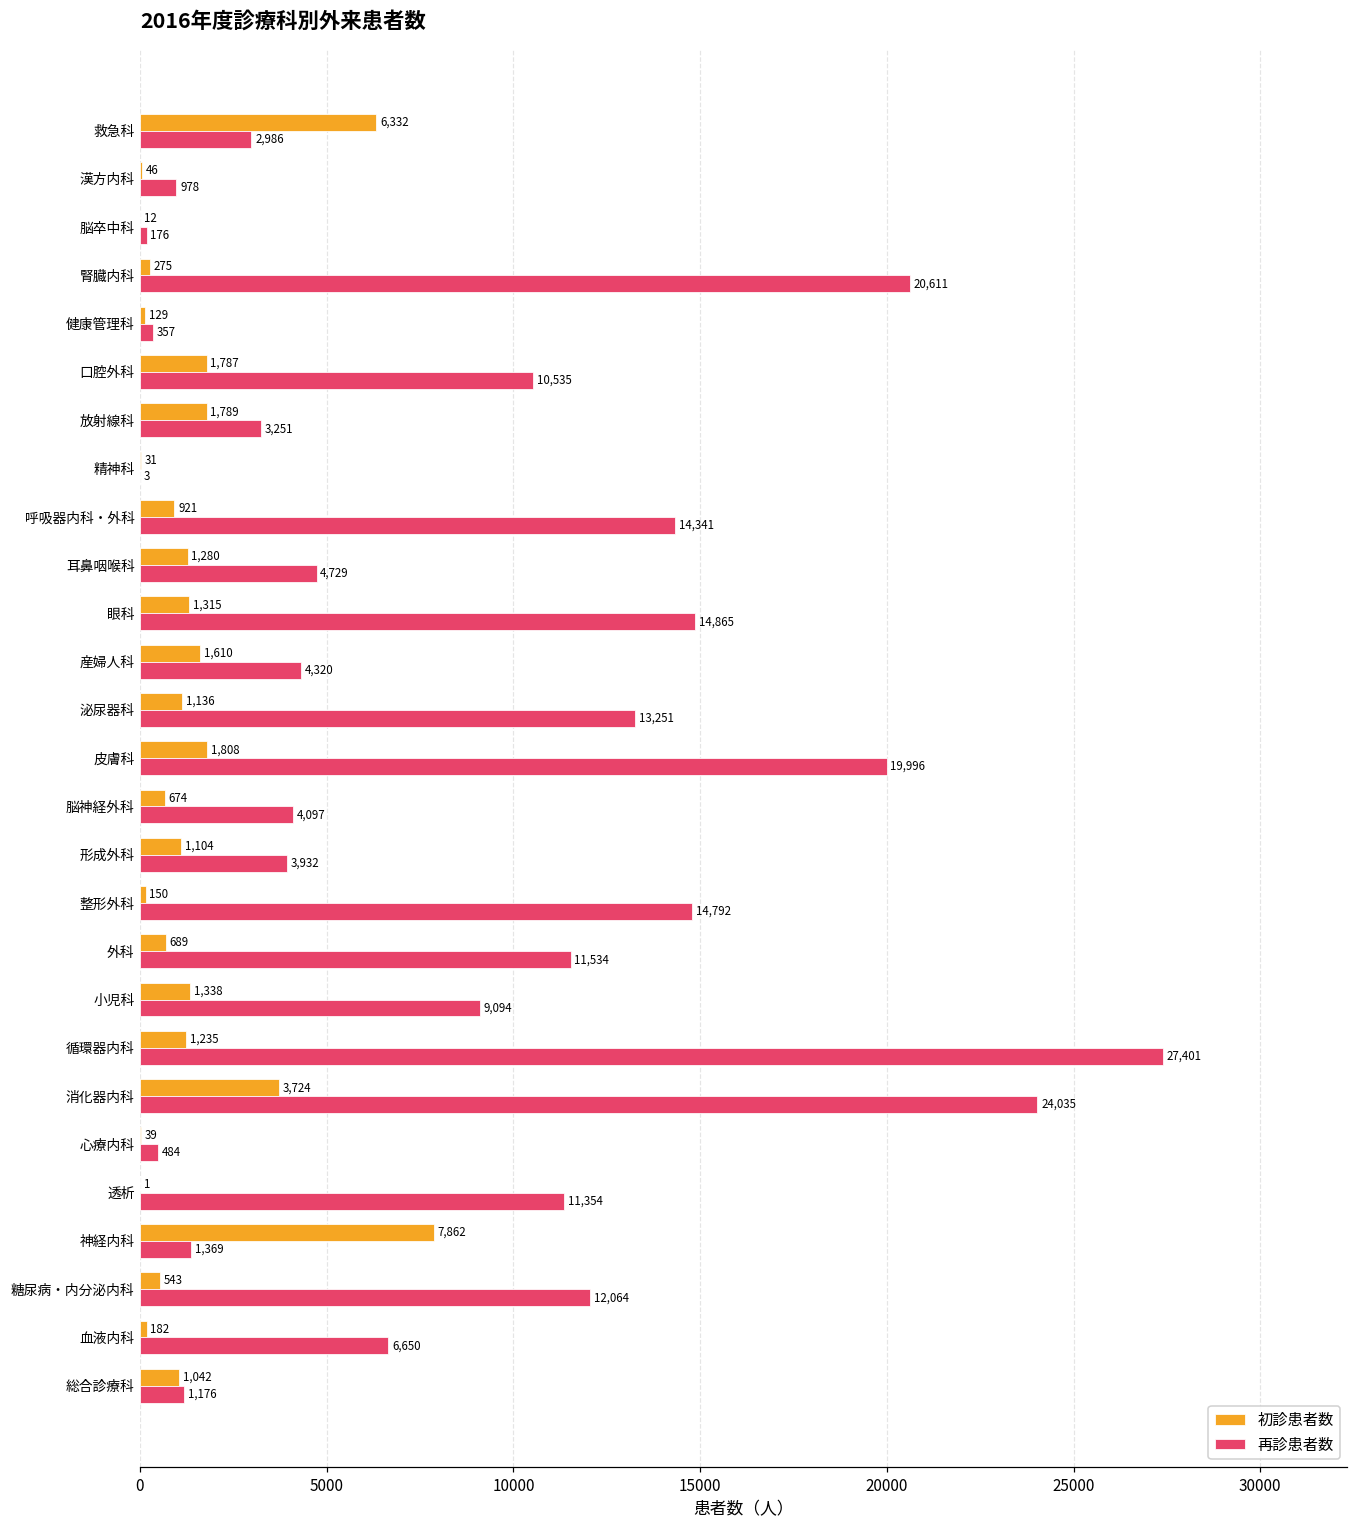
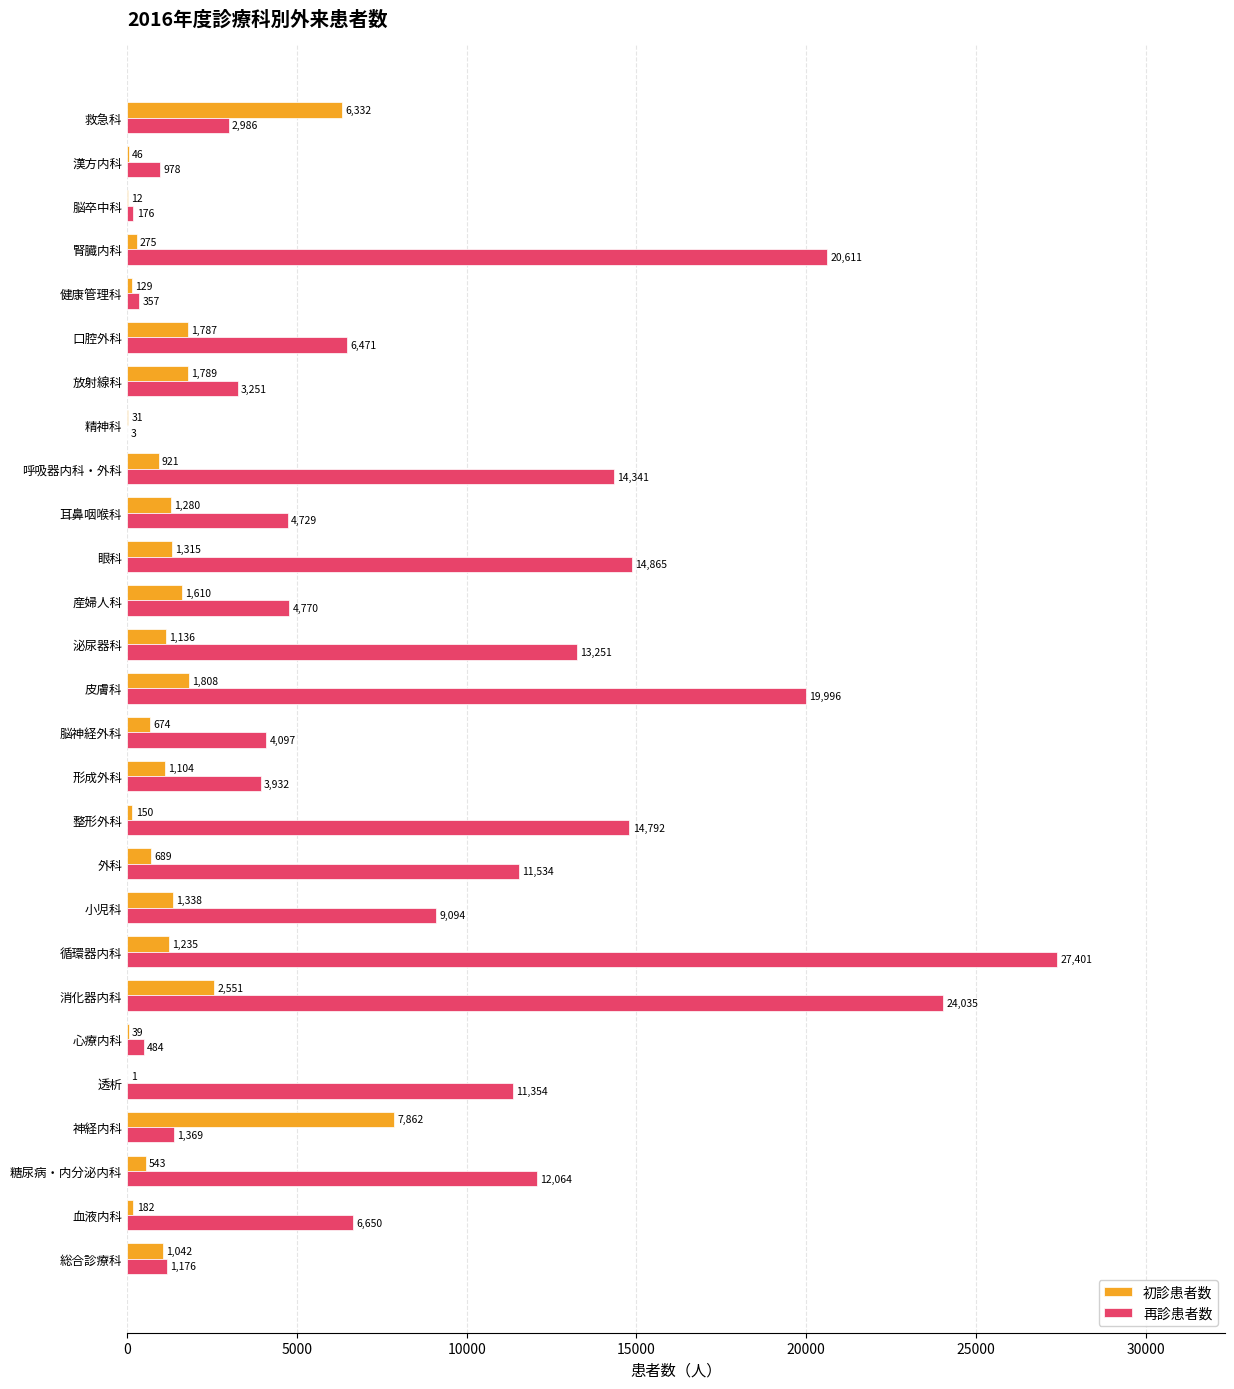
再診患者数, 口腔外科: 10,535 -> 6,471
再診患者数, 産婦人科: 4,320 -> 4,770
初診患者数, 消化器内科: 3,724 -> 2,551
